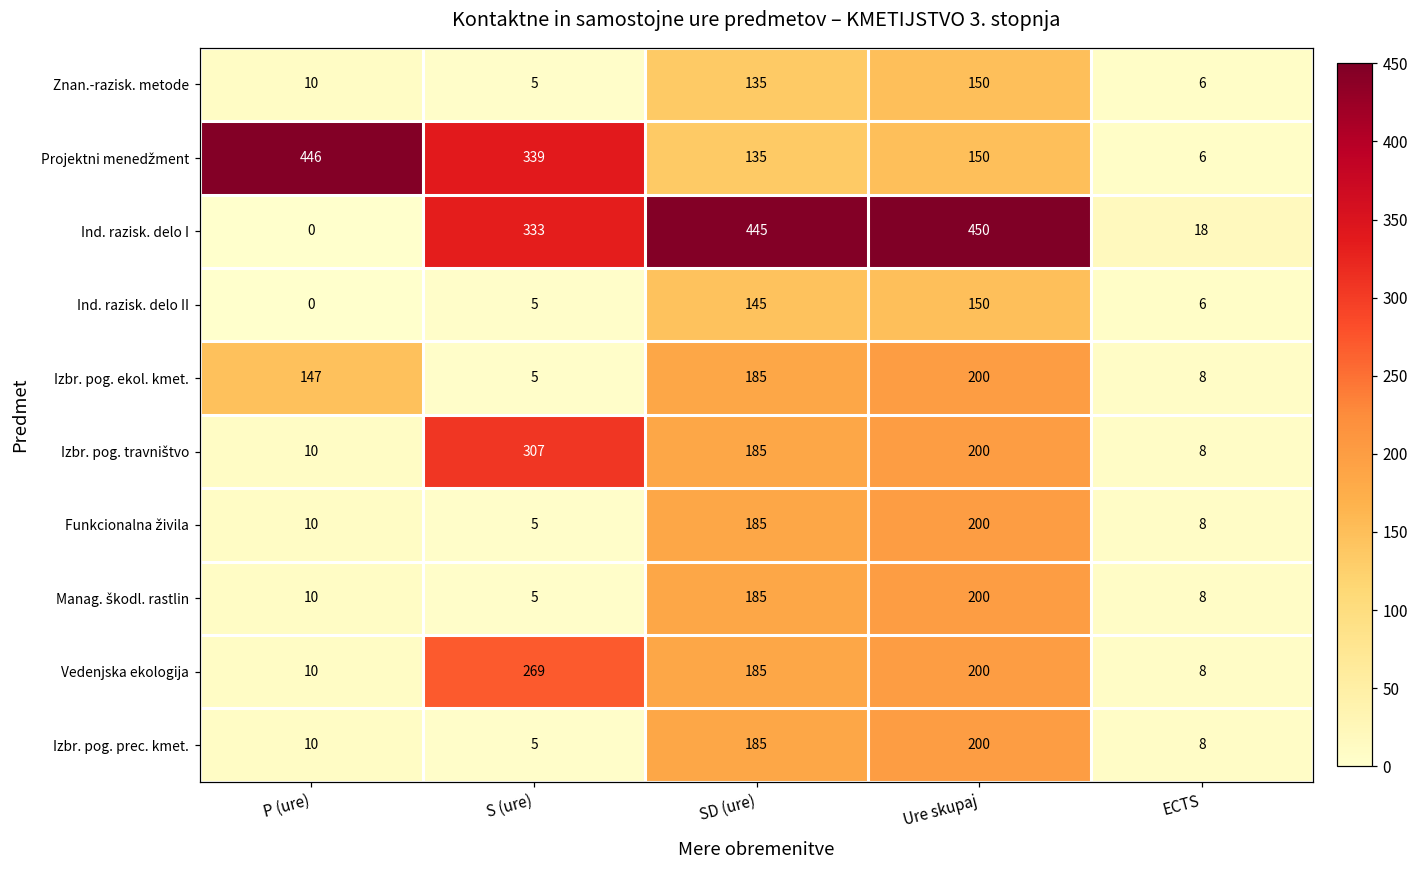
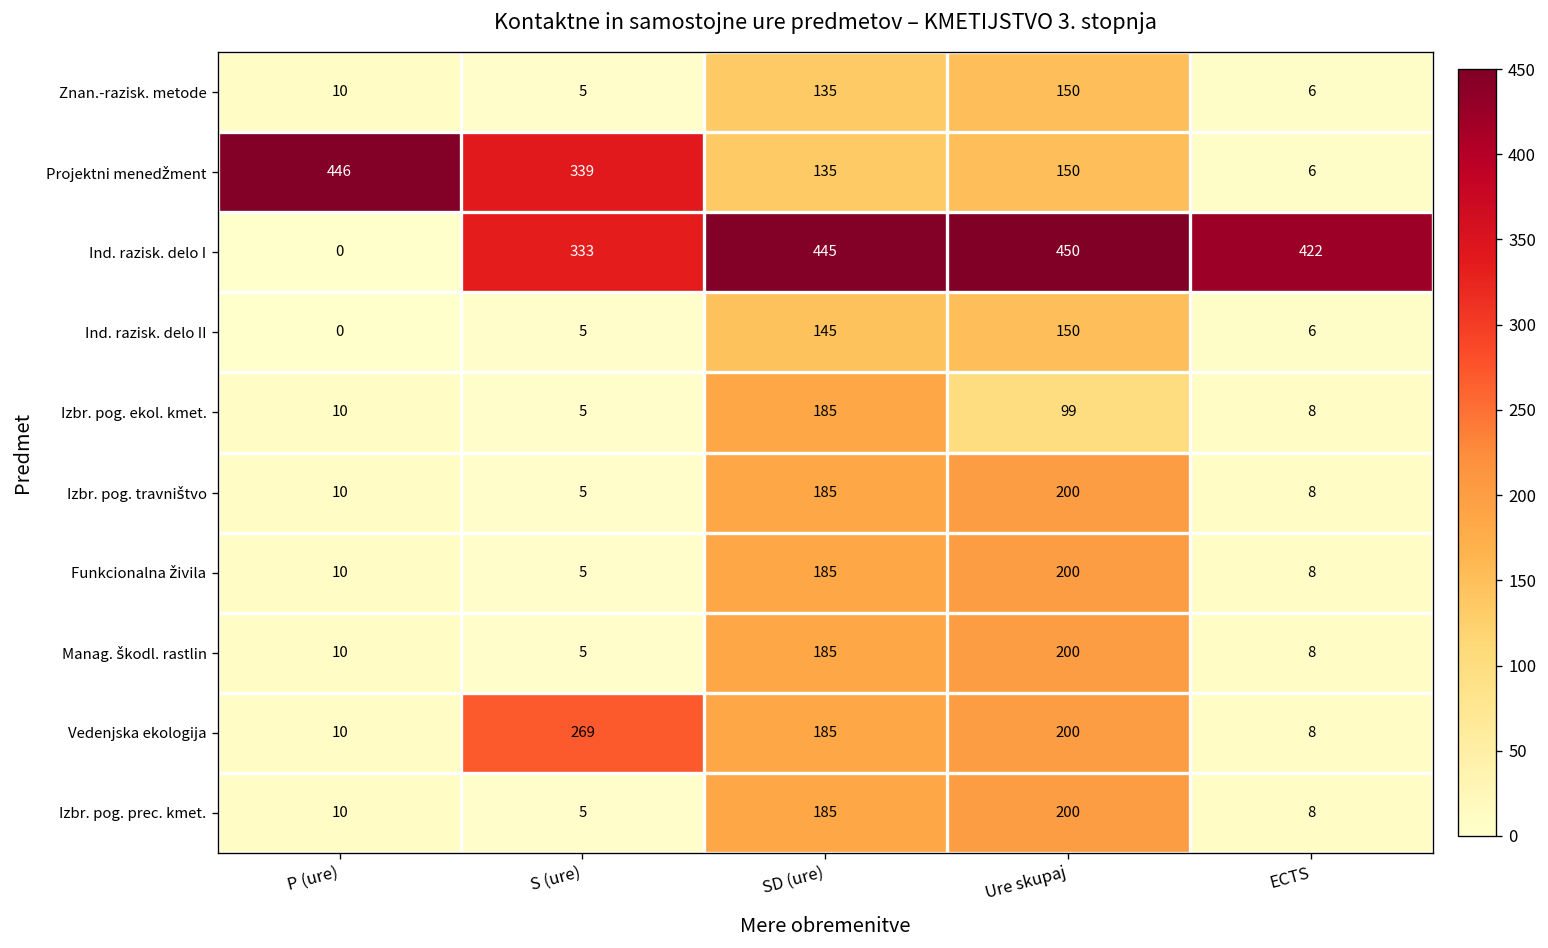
Ind. razisk. delo I, ECTS: 18 -> 422
Izbr. pog. ekol. kmet., P (ure): 147 -> 10
Izbr. pog. ekol. kmet., Ure skupaj: 200 -> 99
Izbr. pog. travništvo, S (ure): 307 -> 5
